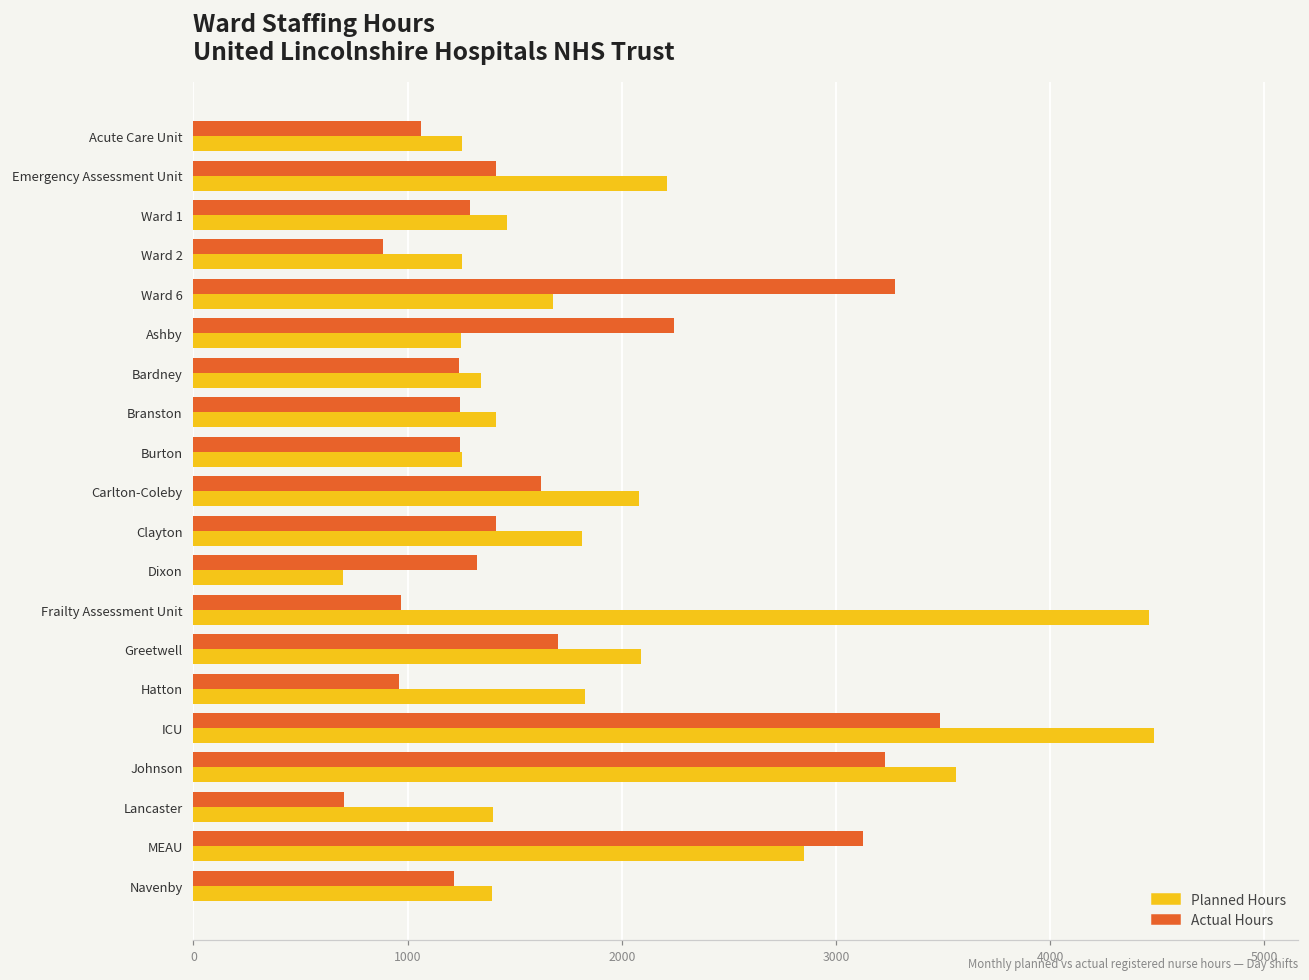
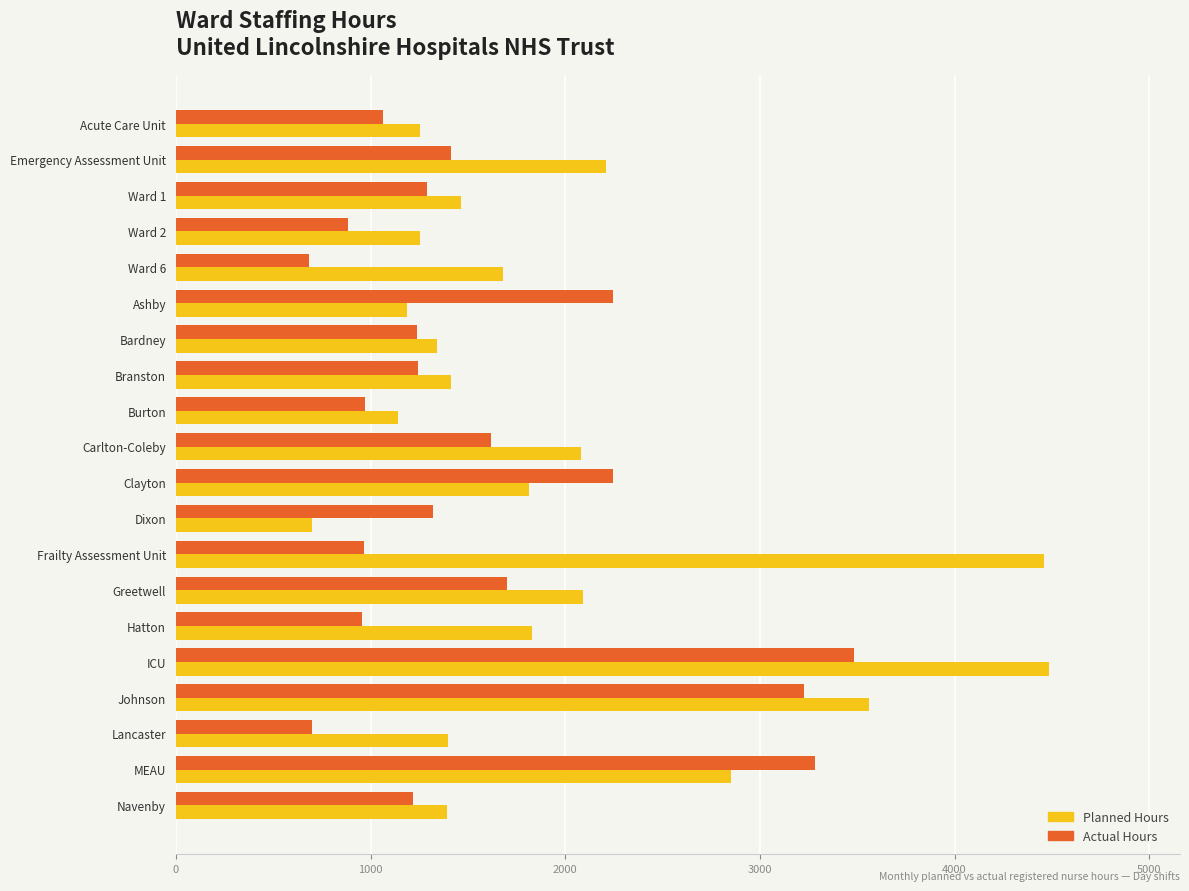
Actual Hours, Ward 6: 3270 -> 690
Planned Hours, Ashby: 1250 -> 1190
Actual Hours, Burton: 1250 -> 970
Planned Hours, Burton: 1250 -> 1140
Actual Hours, Clayton: 1420 -> 2250
Actual Hours, MEAU: 3120 -> 3280
